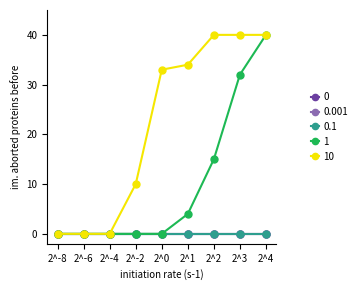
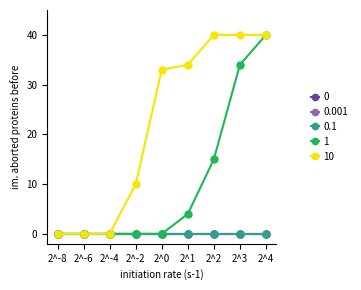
1, 2^3: 32 -> 34
